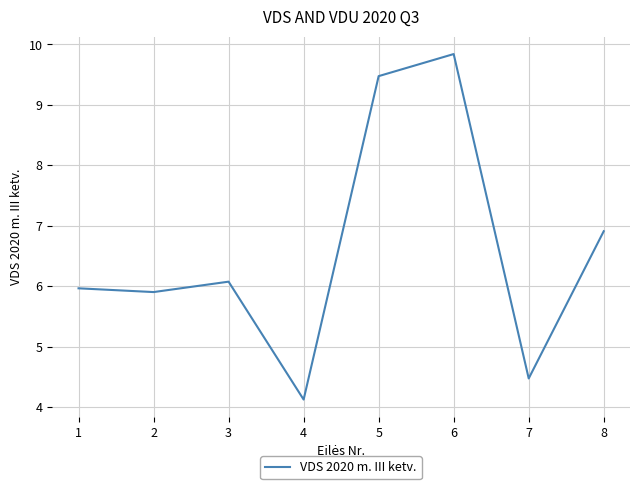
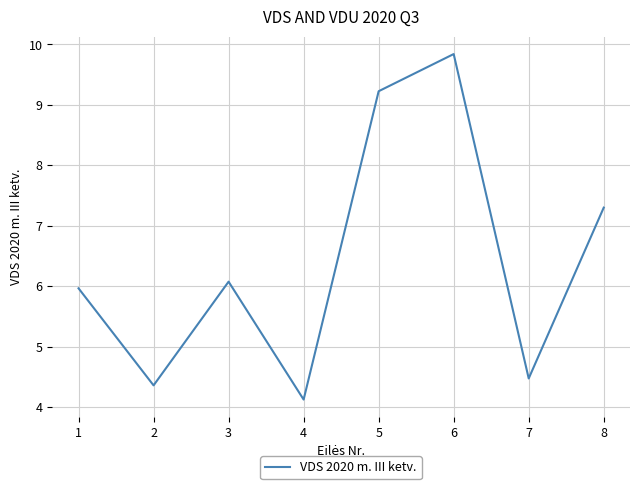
2: 5.9 -> 4.4
5: 9.5 -> 9.2
8: 6.9 -> 7.3
